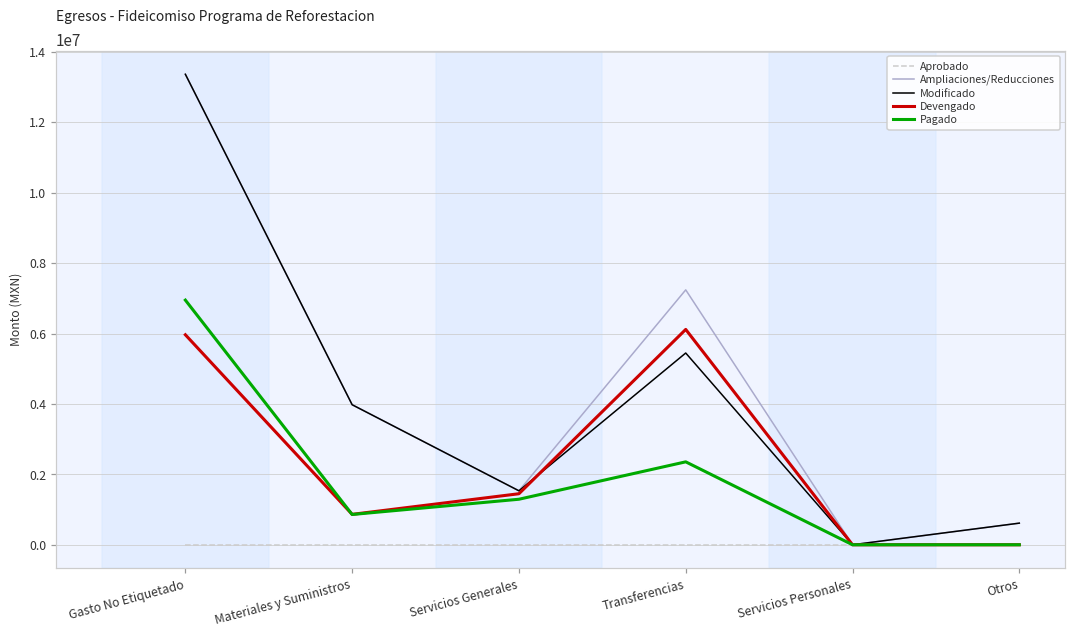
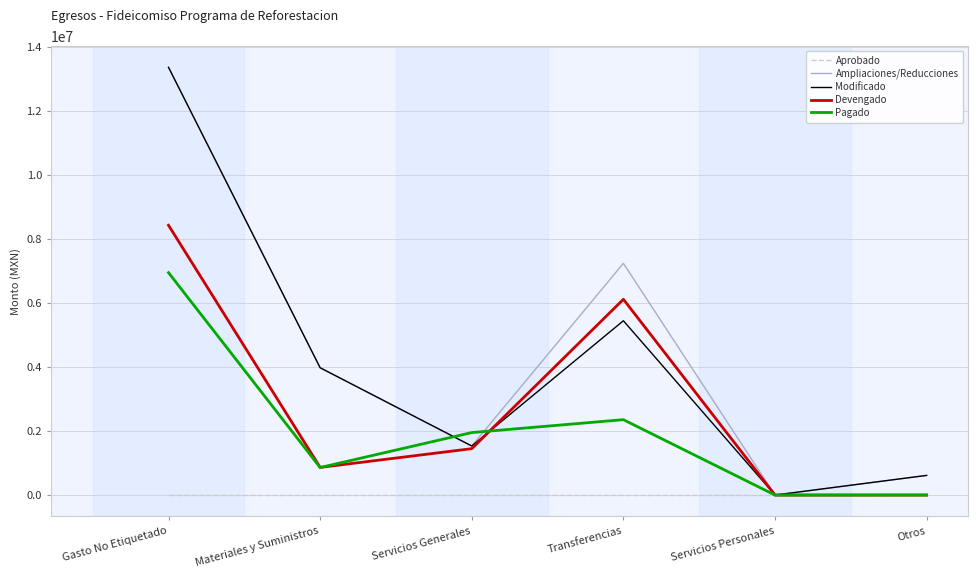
Devengado, Gasto No Etiquetado: 6000000 -> 8400000
Pagado, Servicios Generales: 1300000 -> 2000000
